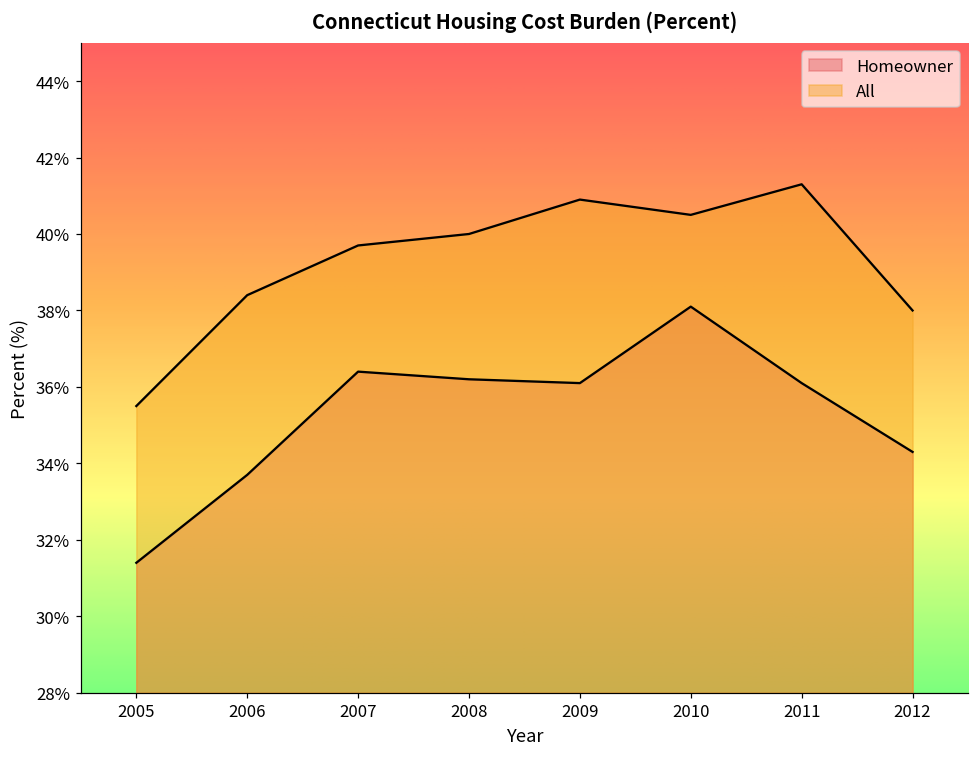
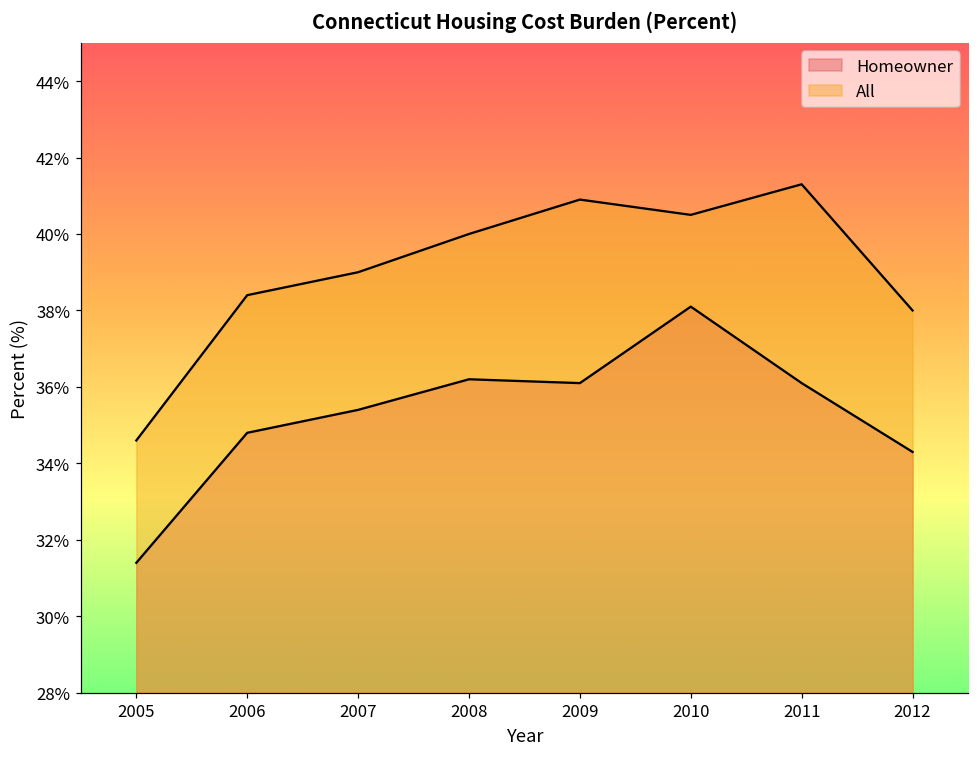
All, 2005: 35.5% -> 34.6%
Homeowner, 2006: 33.7% -> 34.8%
Homeowner, 2007: 36.4% -> 35.4%
All, 2007: 39.7% -> 39.0%
